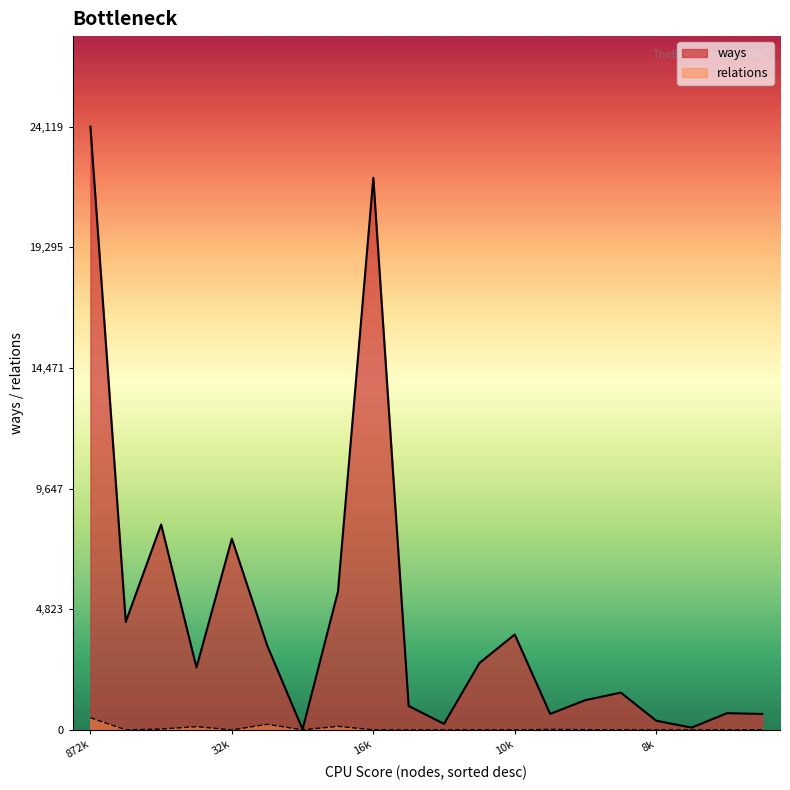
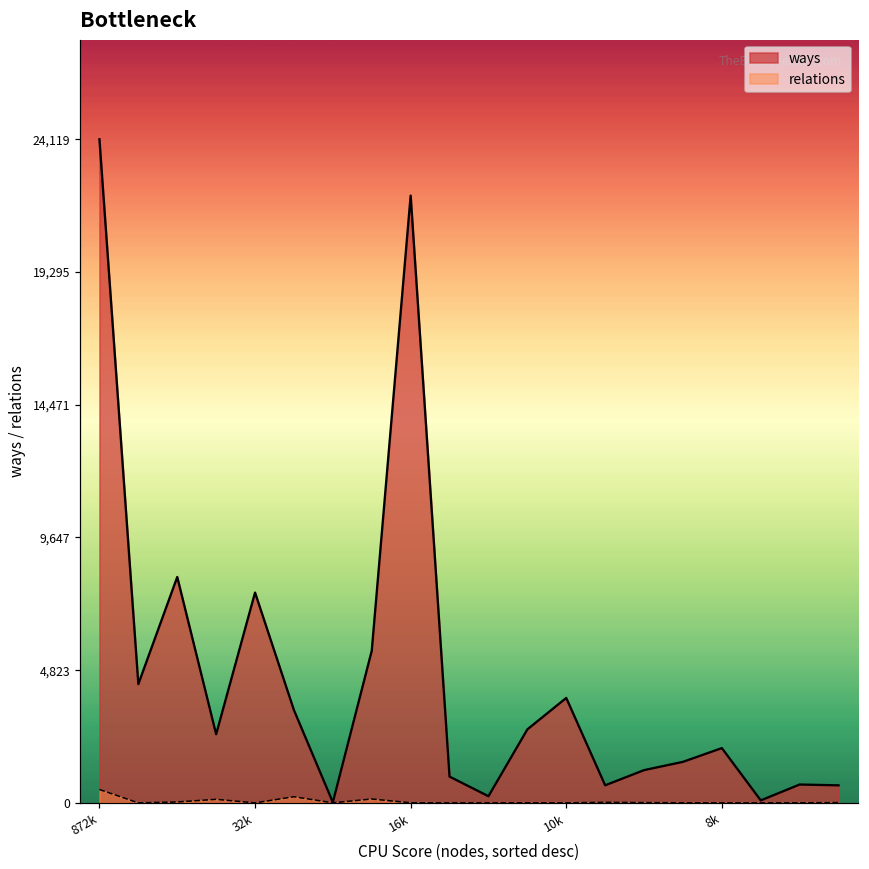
ways, 8k: 400 -> 2,000
